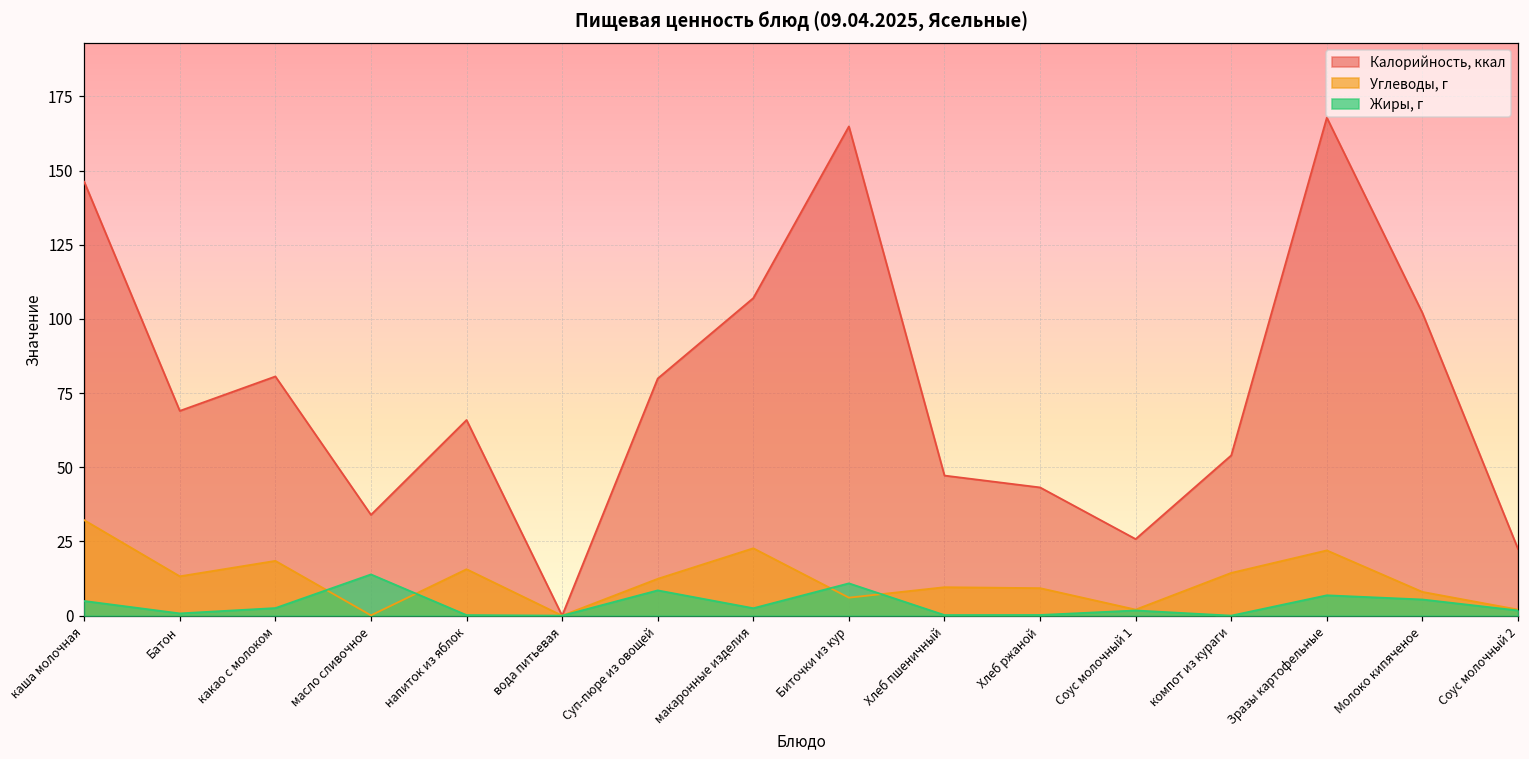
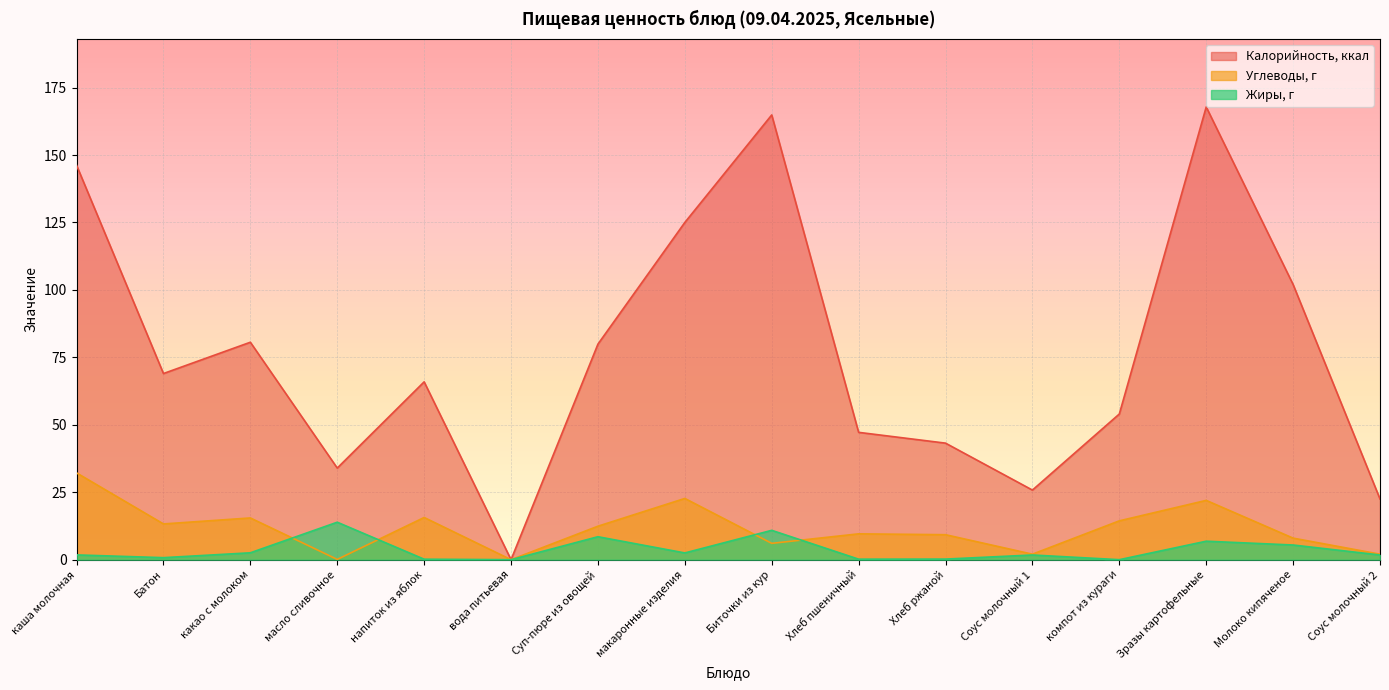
Жиры, г, каша молочная: 5 -> 2
Углеводы, г, какао с молоком: 18 -> 15
Калорийность, ккал, макаронные изделия: 107 -> 125
